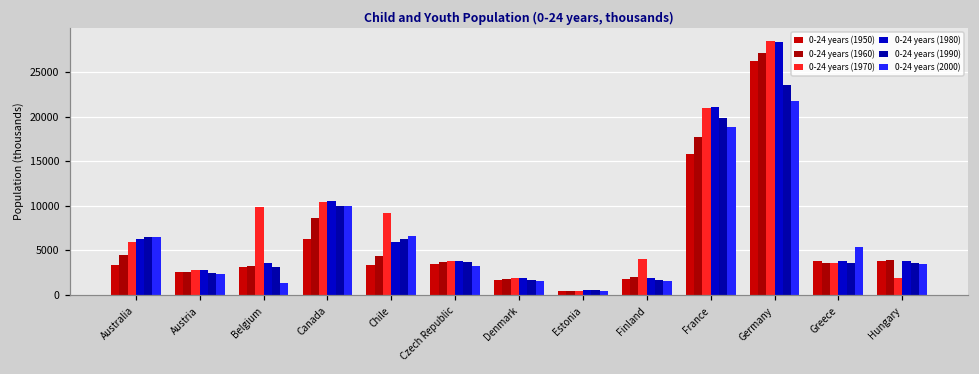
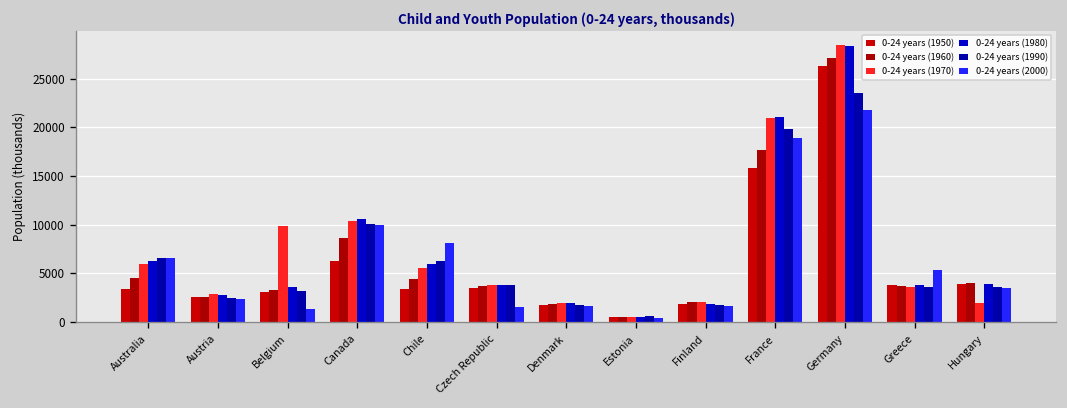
0-24 years (1970), Chile: 9000 -> 6000
0-24 years (2000), Chile: 7000 -> 8000
0-24 years (2000), Czech Republic: 3000 -> 1000
0-24 years (1970), Finland: 4000 -> 2000
